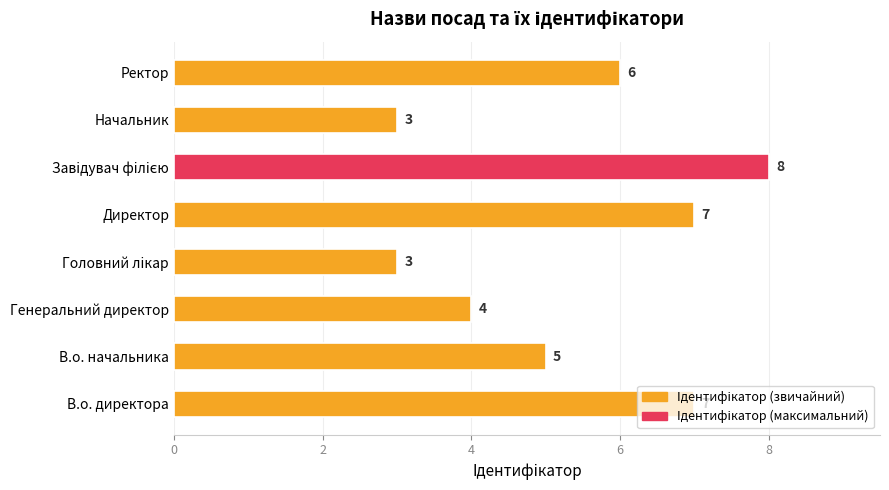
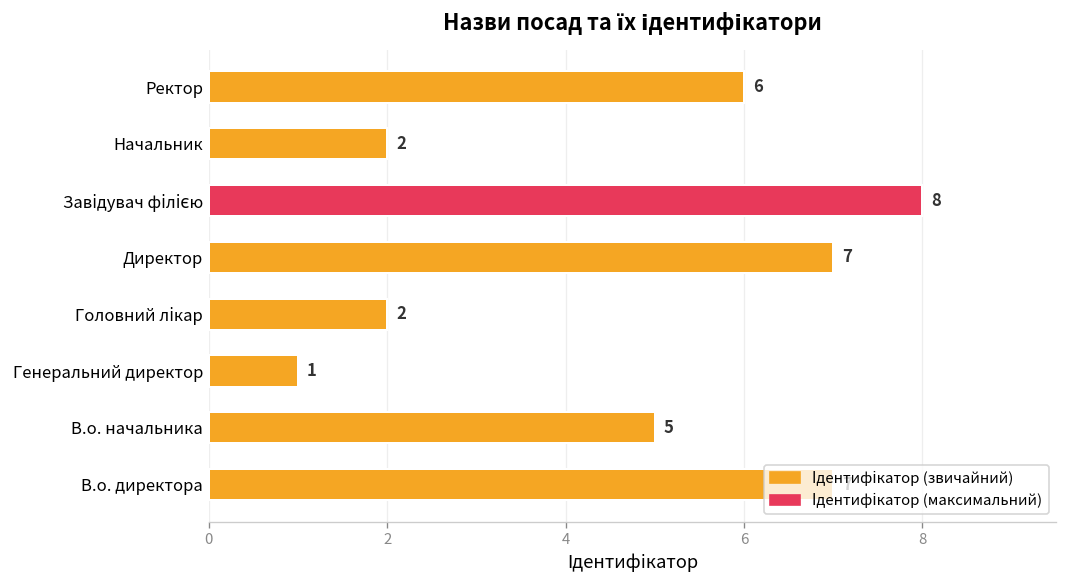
Начальник: 3 -> 2
Головний лікар: 3 -> 2
Генеральний директор: 4 -> 1
